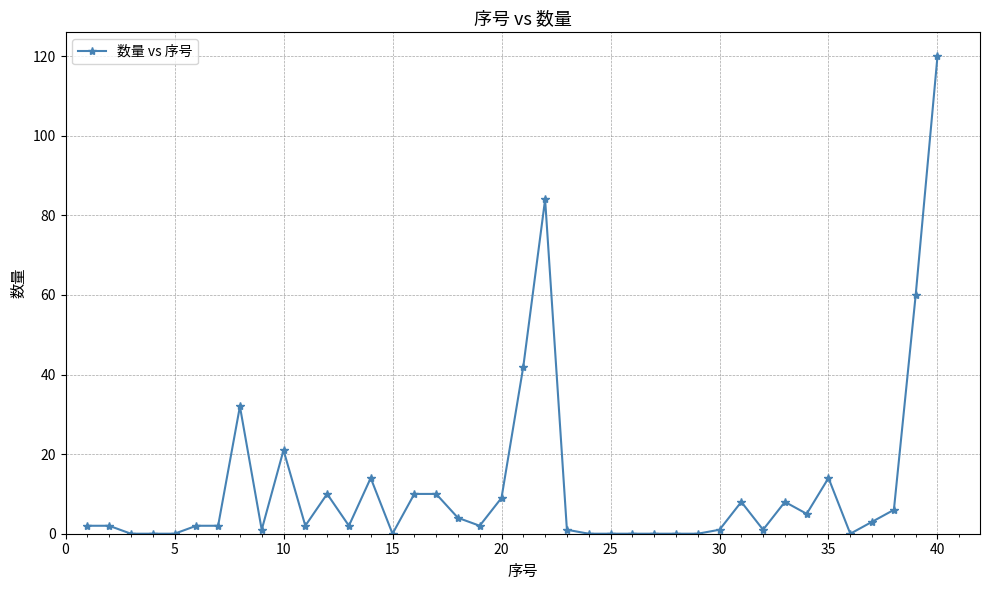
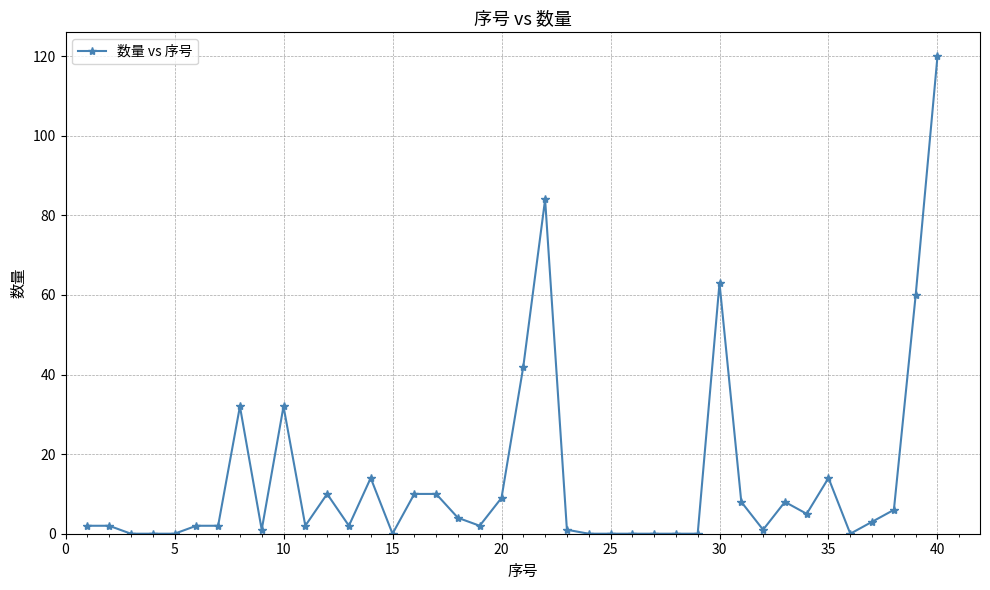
10: 21 -> 32
30: 1 -> 63
